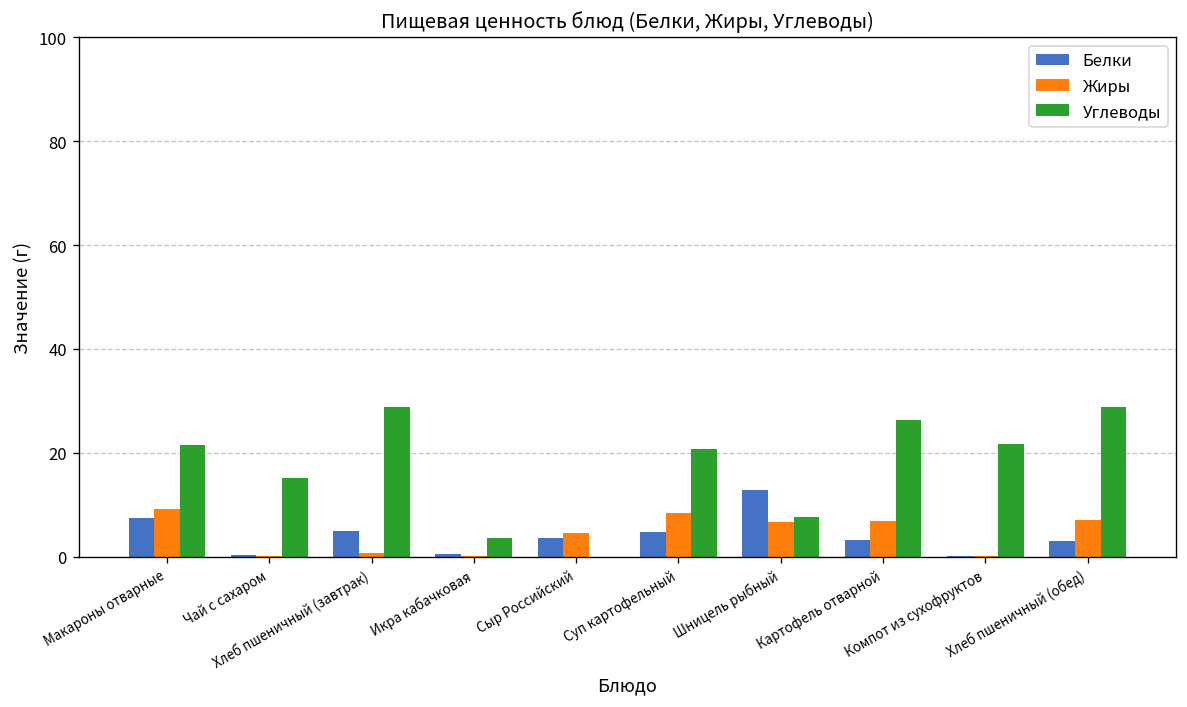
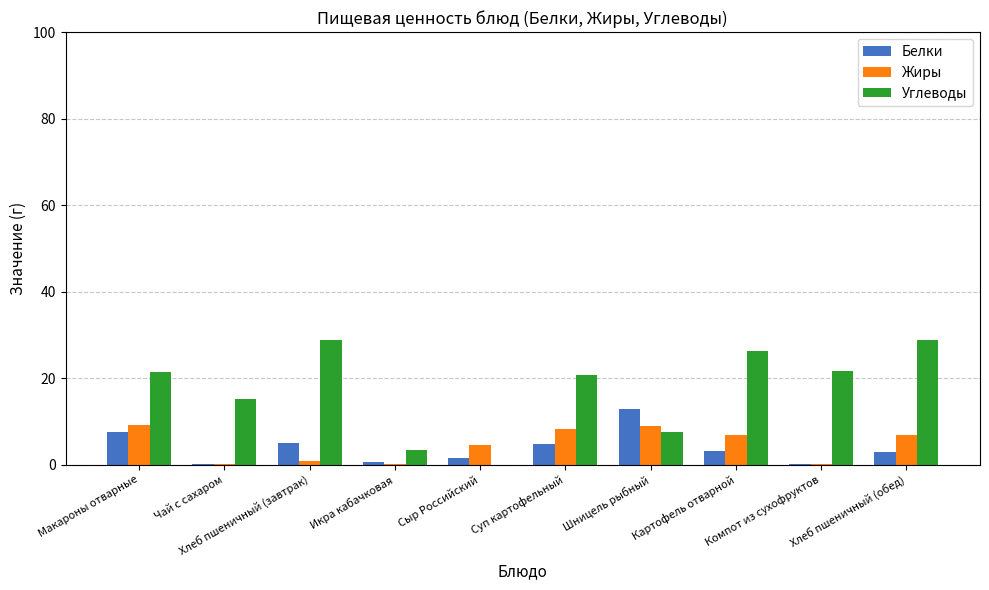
Белки, Сыр Российский: 4 -> 2
Жиры, Шницель рыбный: 7 -> 9
